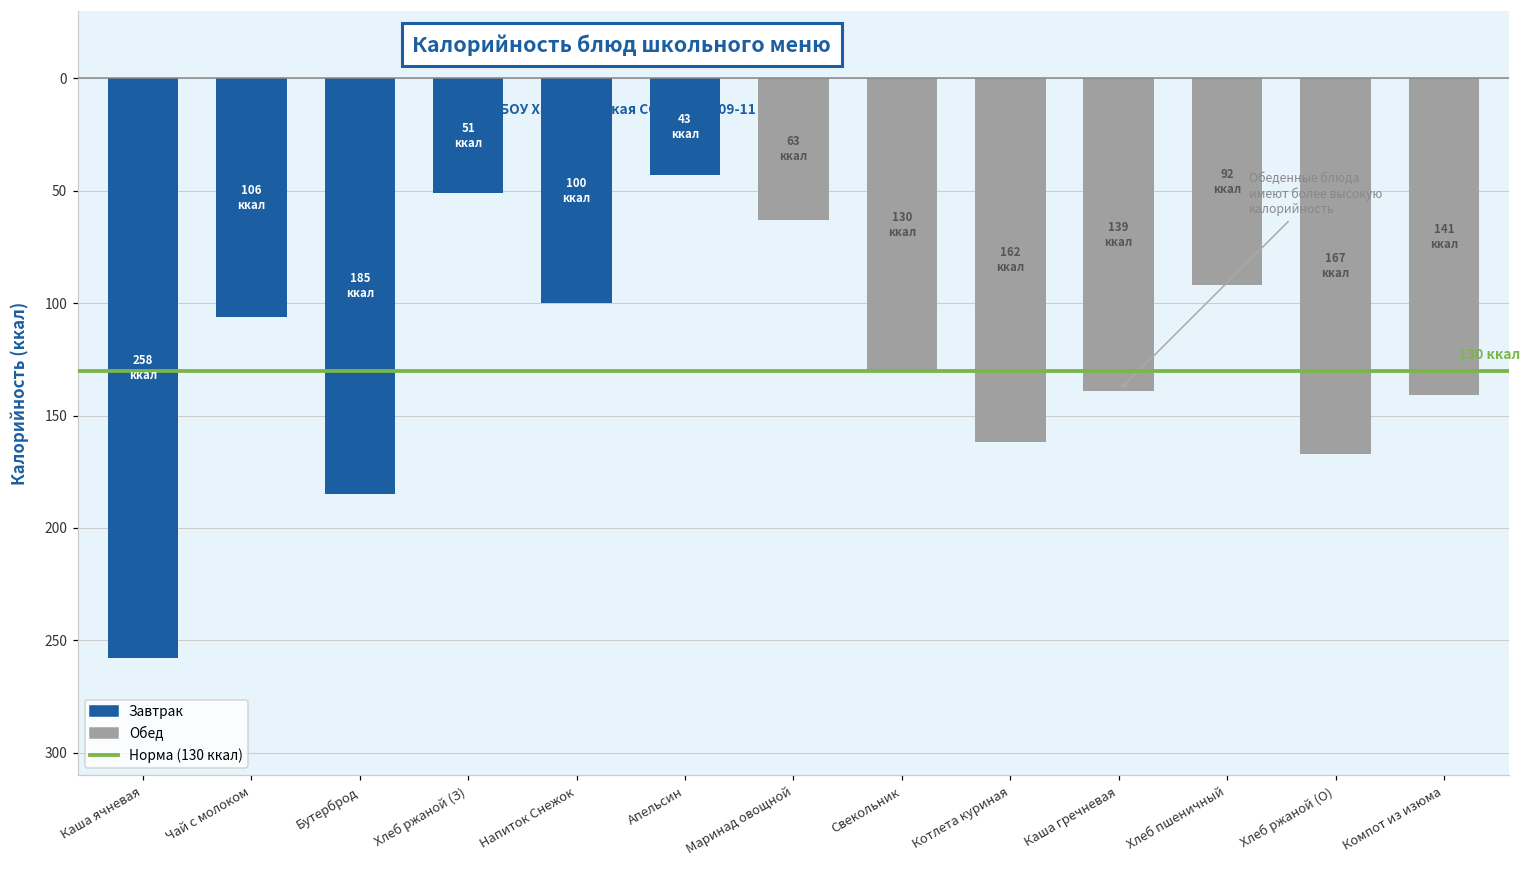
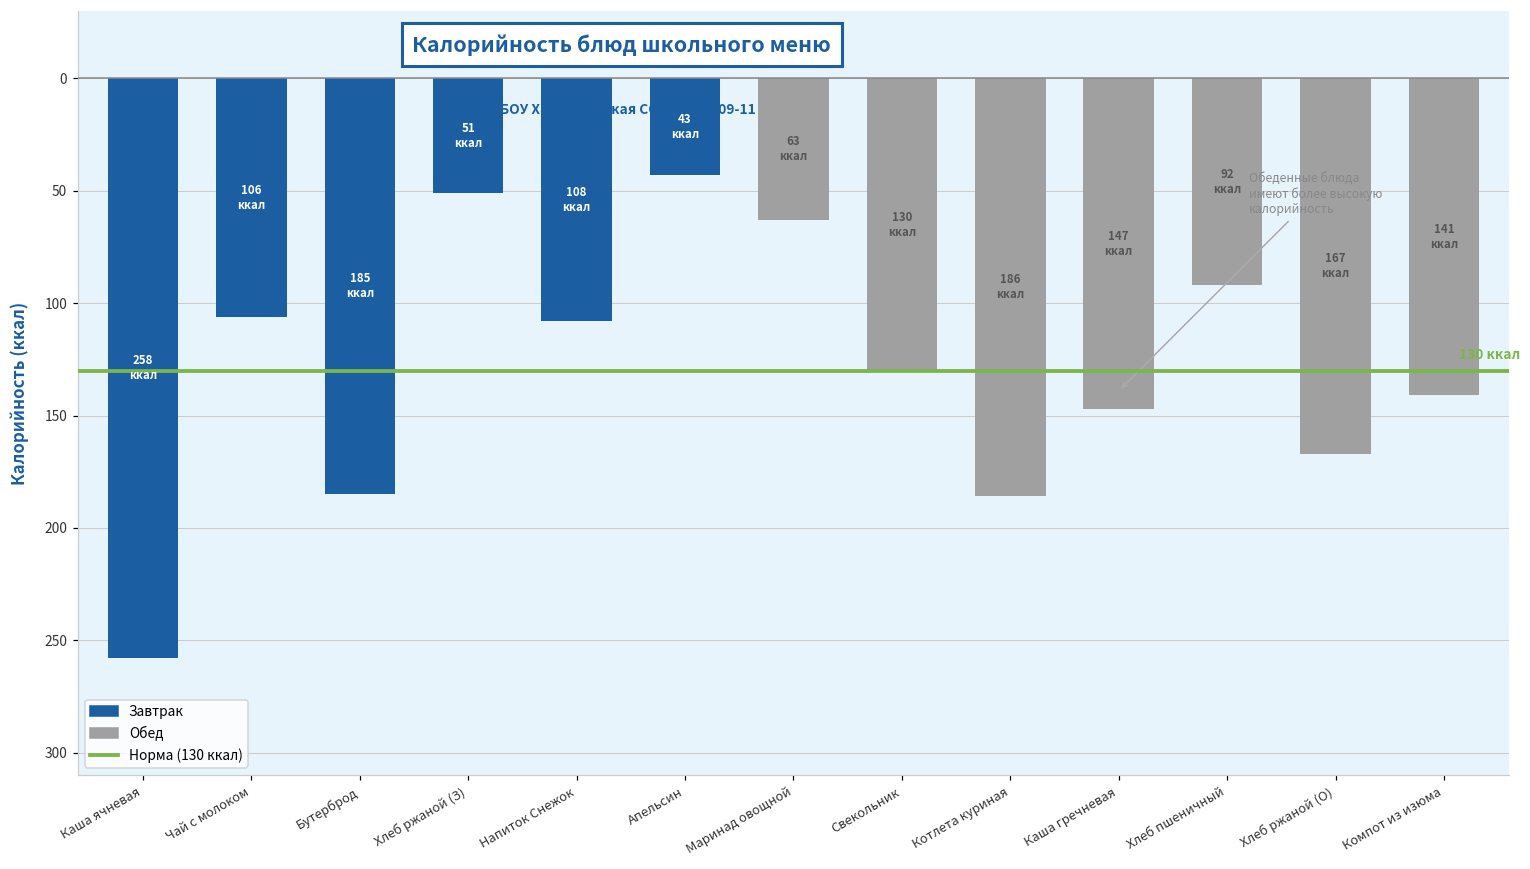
Напиток Снежок: 100 -> 108
Котлета куриная: 162 -> 186
Каша гречневая: 139 -> 147
